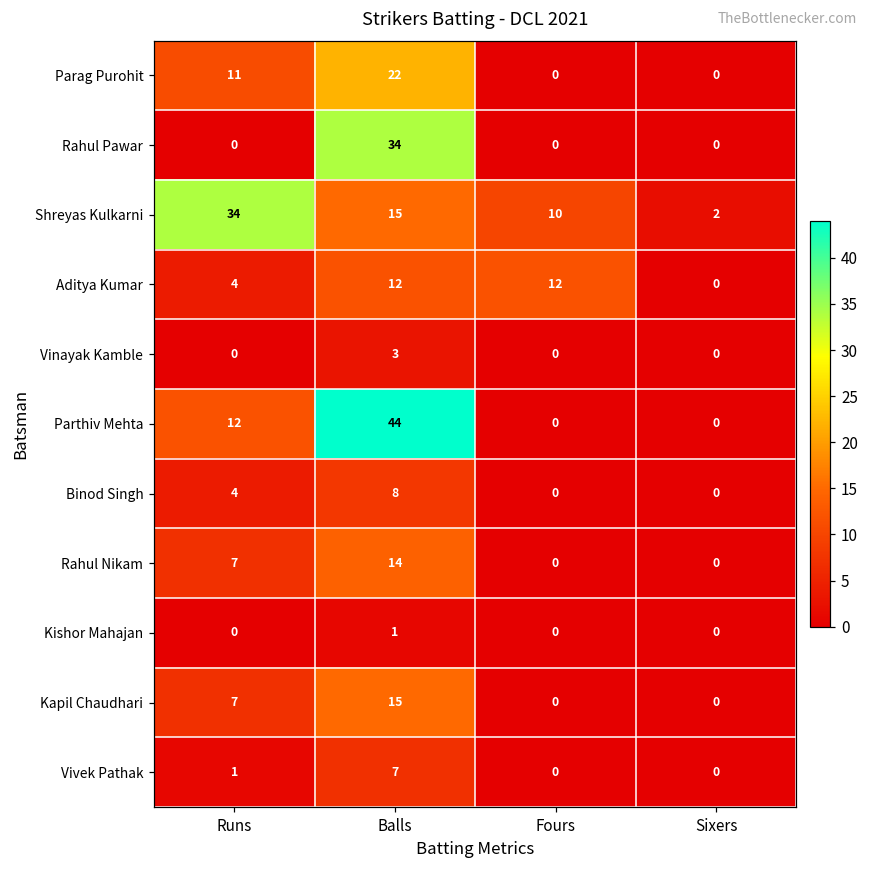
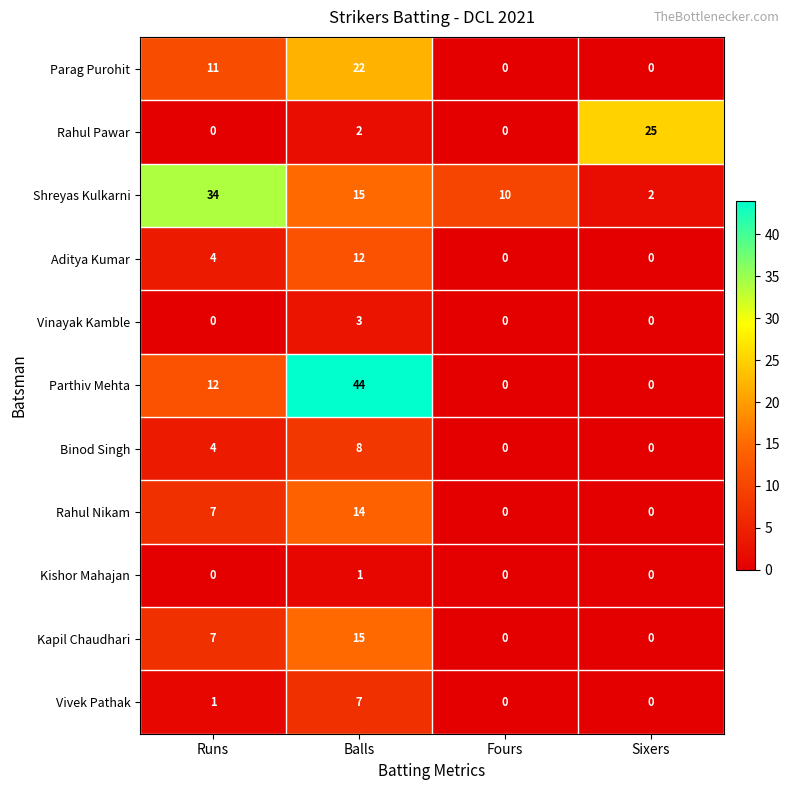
Rahul Pawar, Balls: 34 -> 2
Rahul Pawar, Sixers: 0 -> 25
Aditya Kumar, Fours: 12 -> 0
